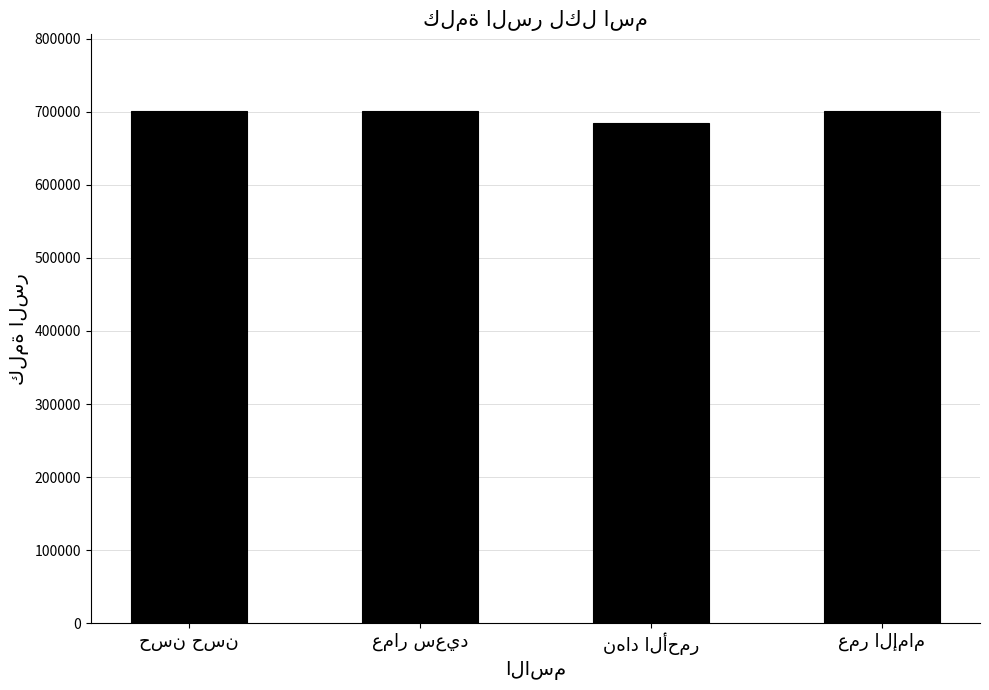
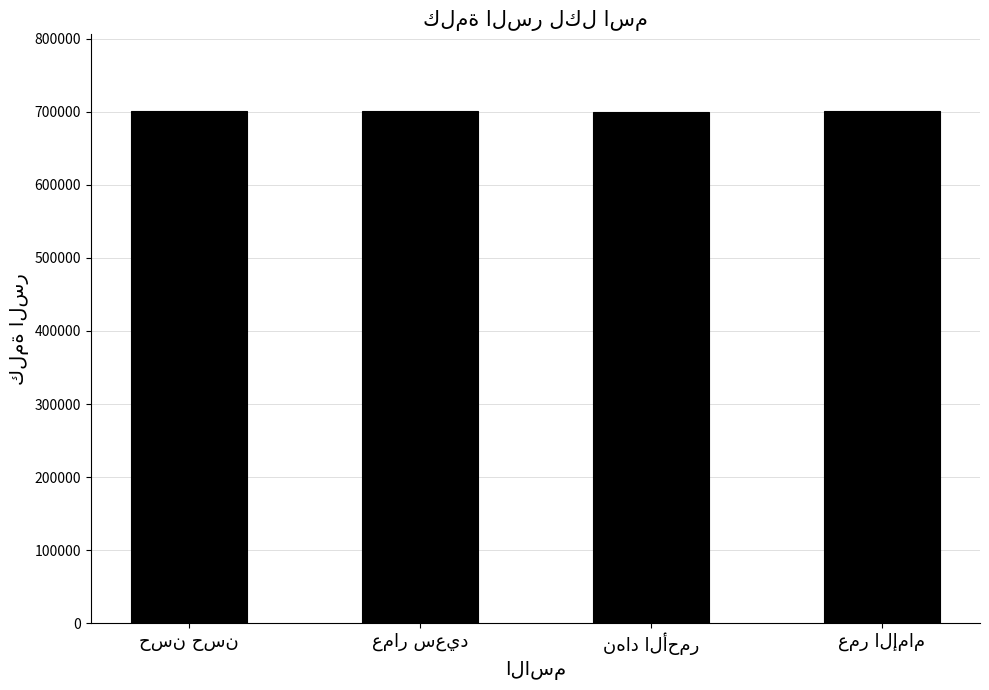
نهاد الأحمر: 680000 -> 700000
